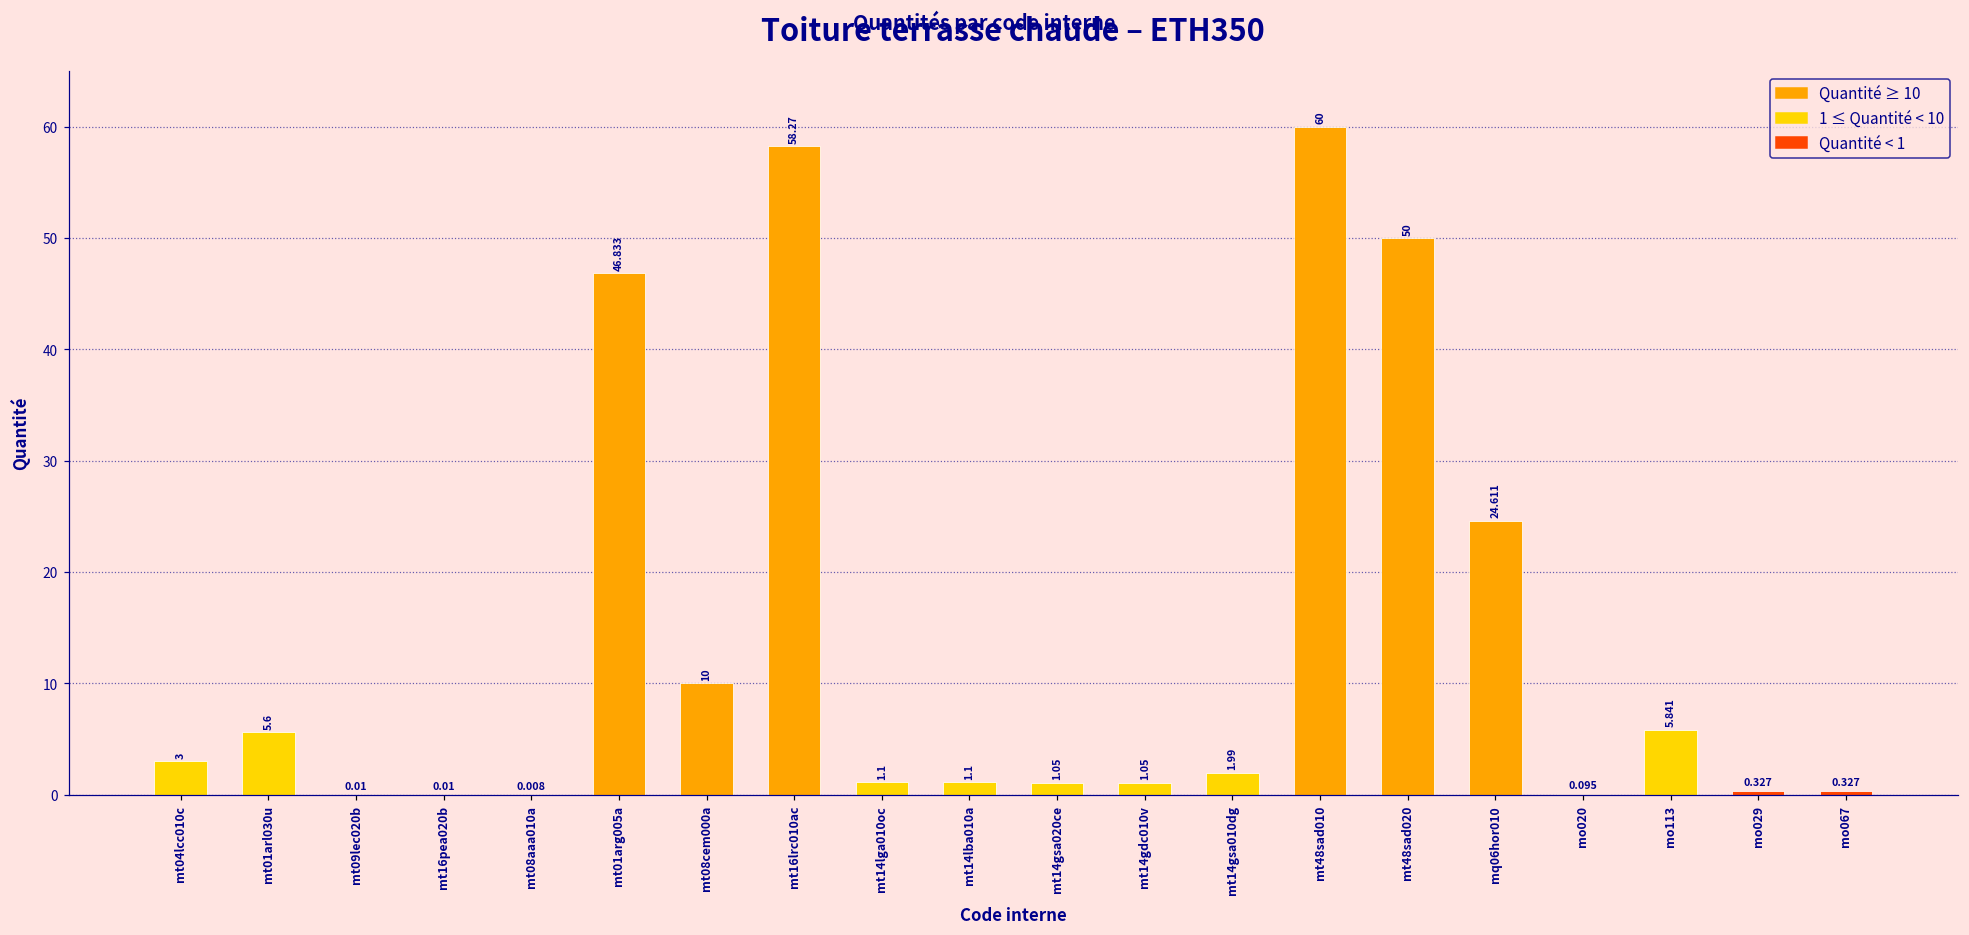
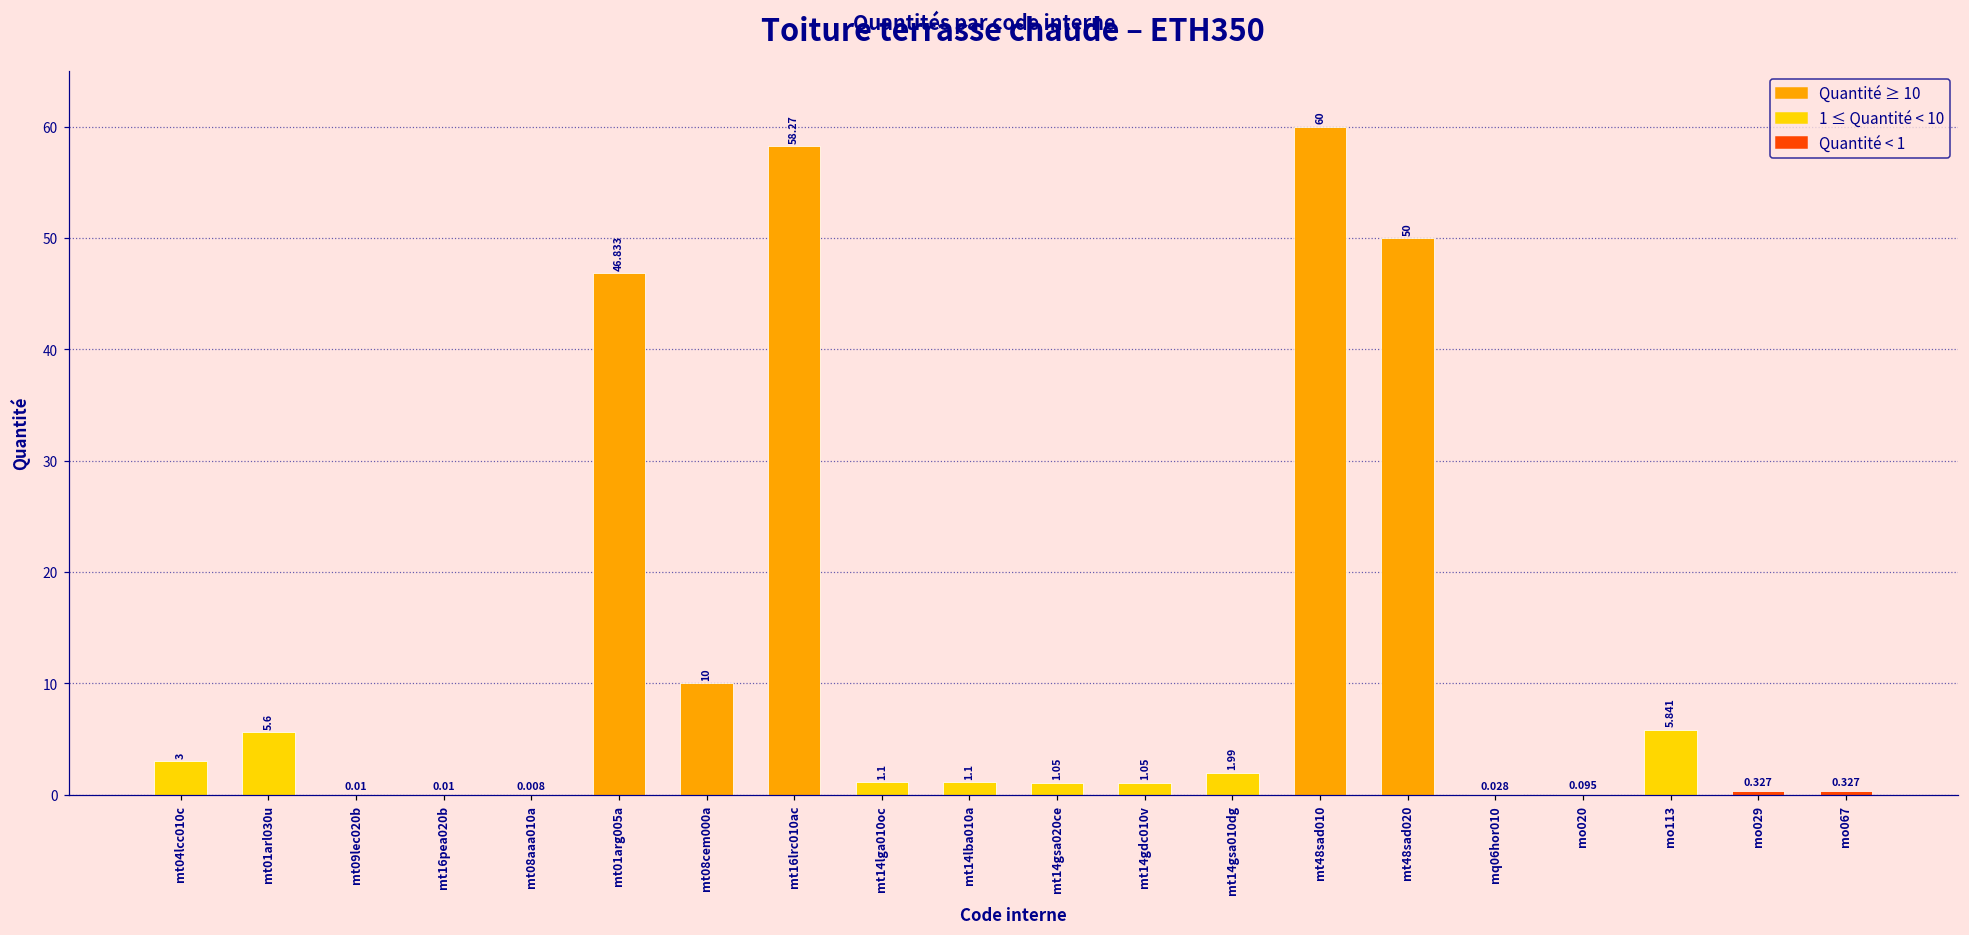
mq06hor010: 24.611 -> 0.028
